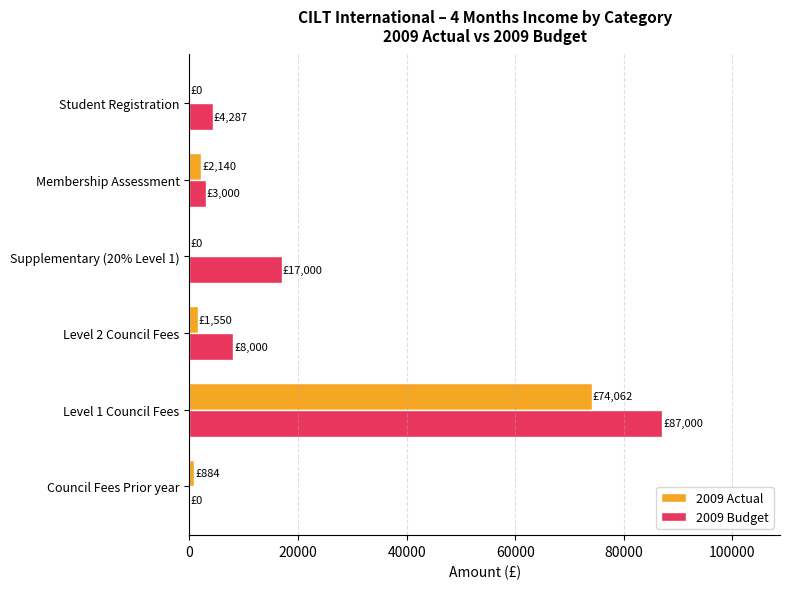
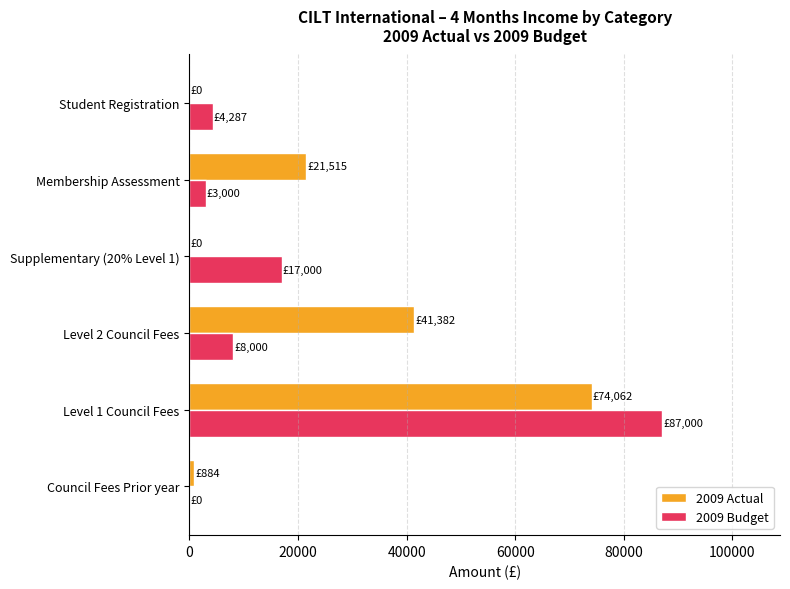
2009 Actual, Membership Assessment: £2,140 -> £21,515
2009 Actual, Level 2 Council Fees: £1,550 -> £41,382
